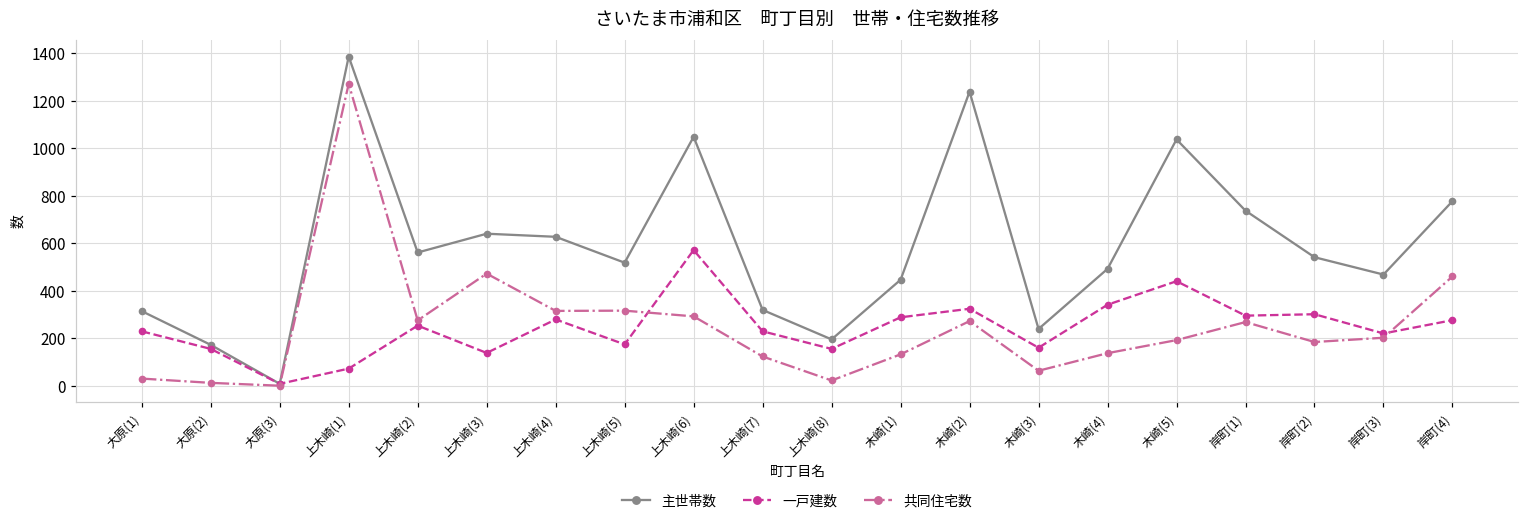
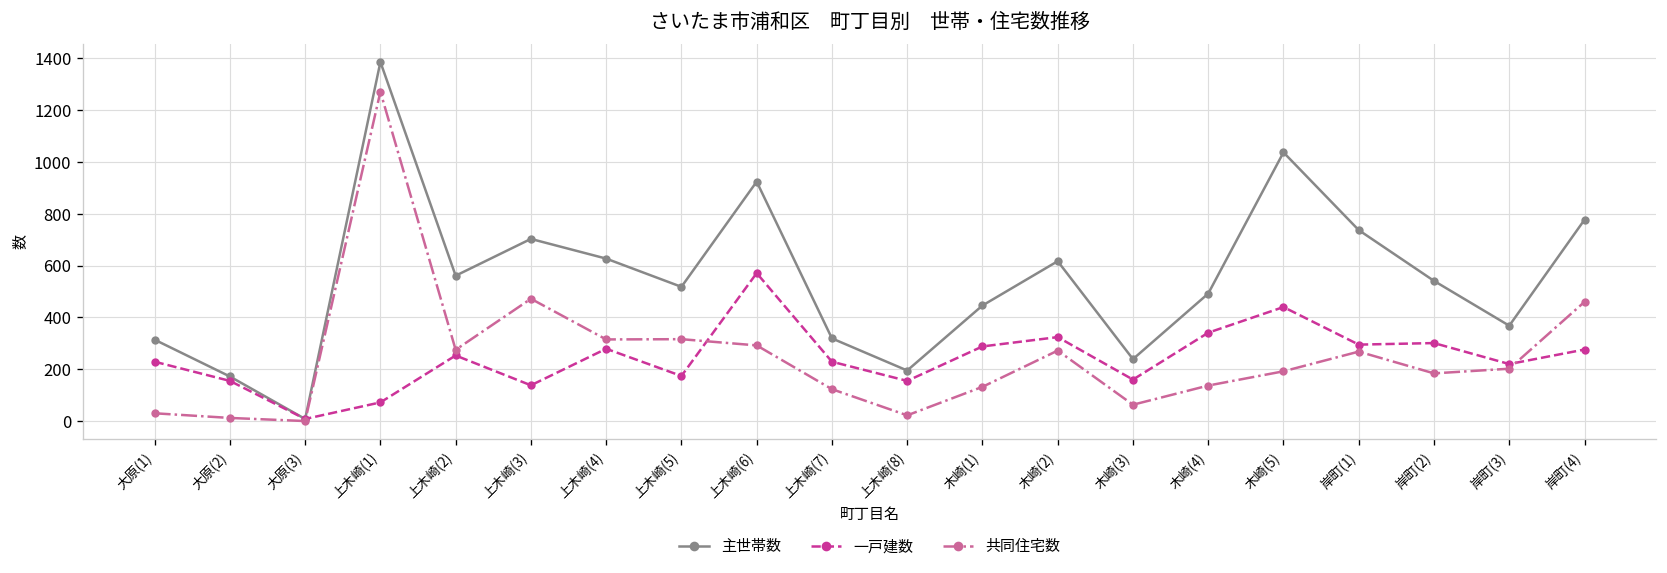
主世帯数, 上木崎(3): 640 -> 700
主世帯数, 上木崎(6): 1050 -> 920
主世帯数, 木崎(2): 1240 -> 620
主世帯数, 岸町(3): 470 -> 370
